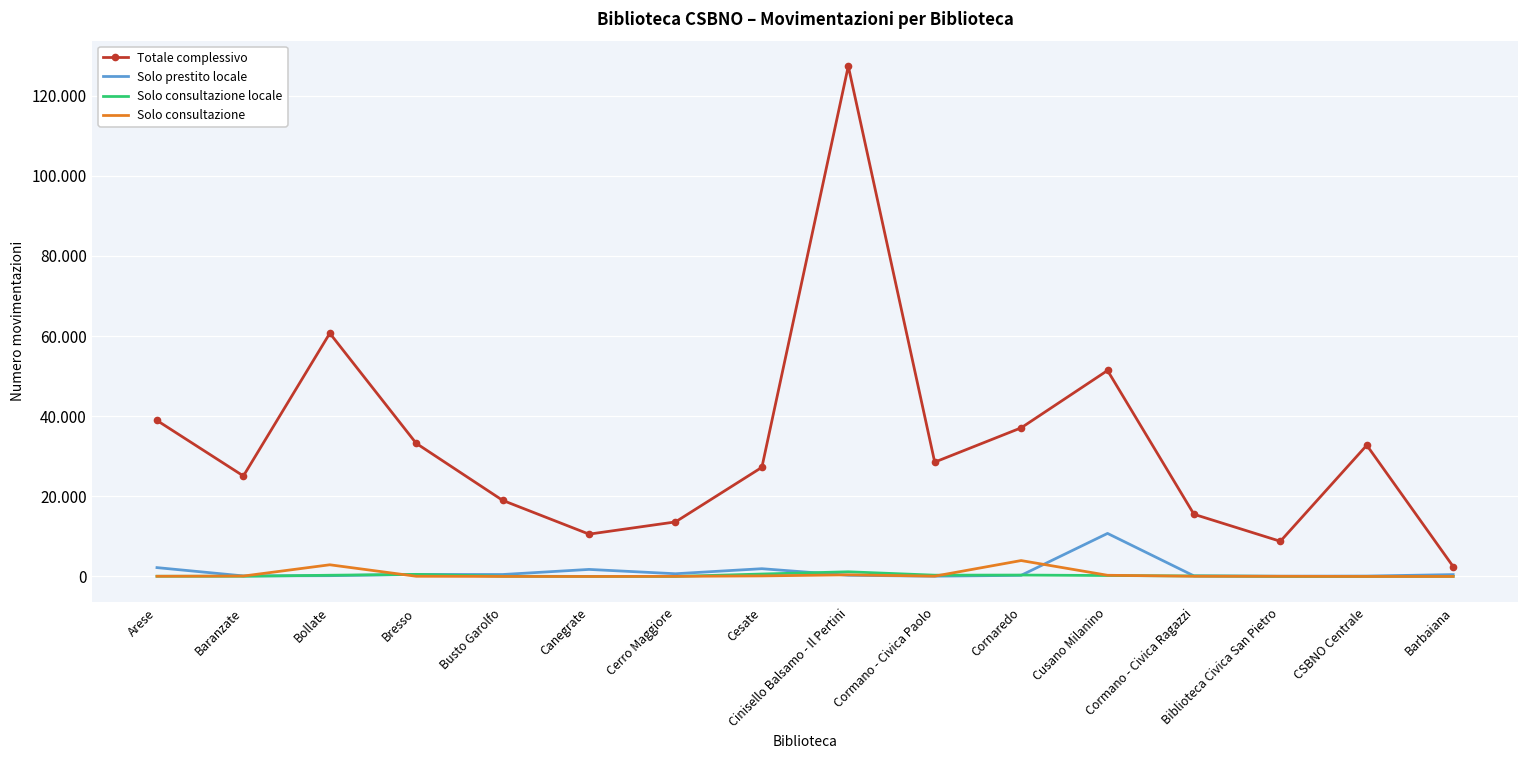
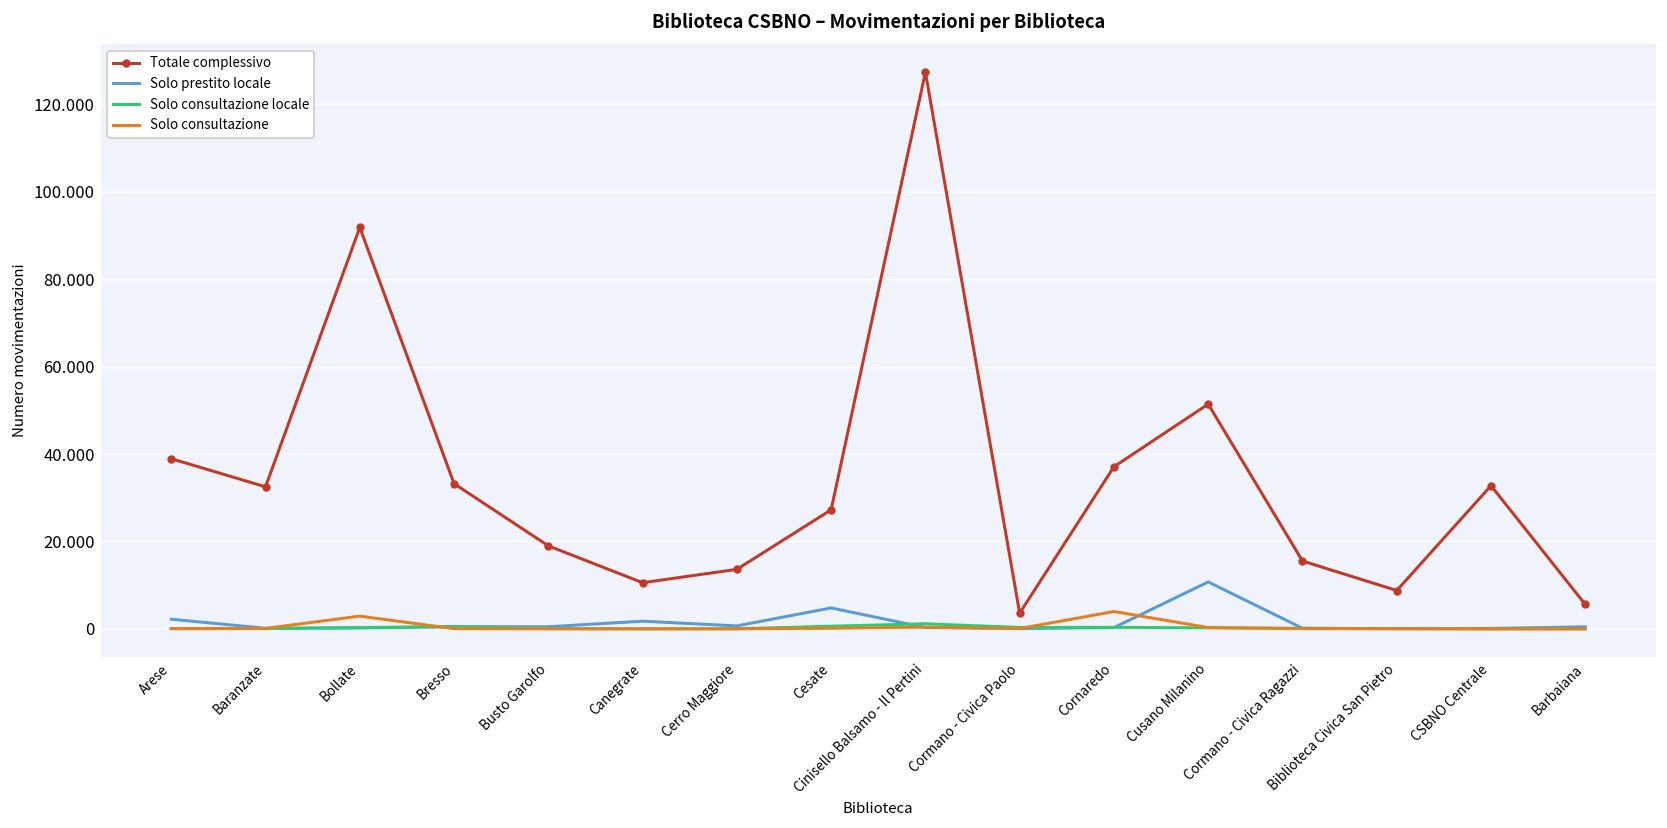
Totale complessivo, Baranzate: 25 -> 32
Totale complessivo, Bollate: 61 -> 92
Solo prestito locale, Cesate: 2 -> 5
Totale complessivo, Cormano - Civica Paolo: 29 -> 4
Totale complessivo, Barbaiana: 2 -> 6
